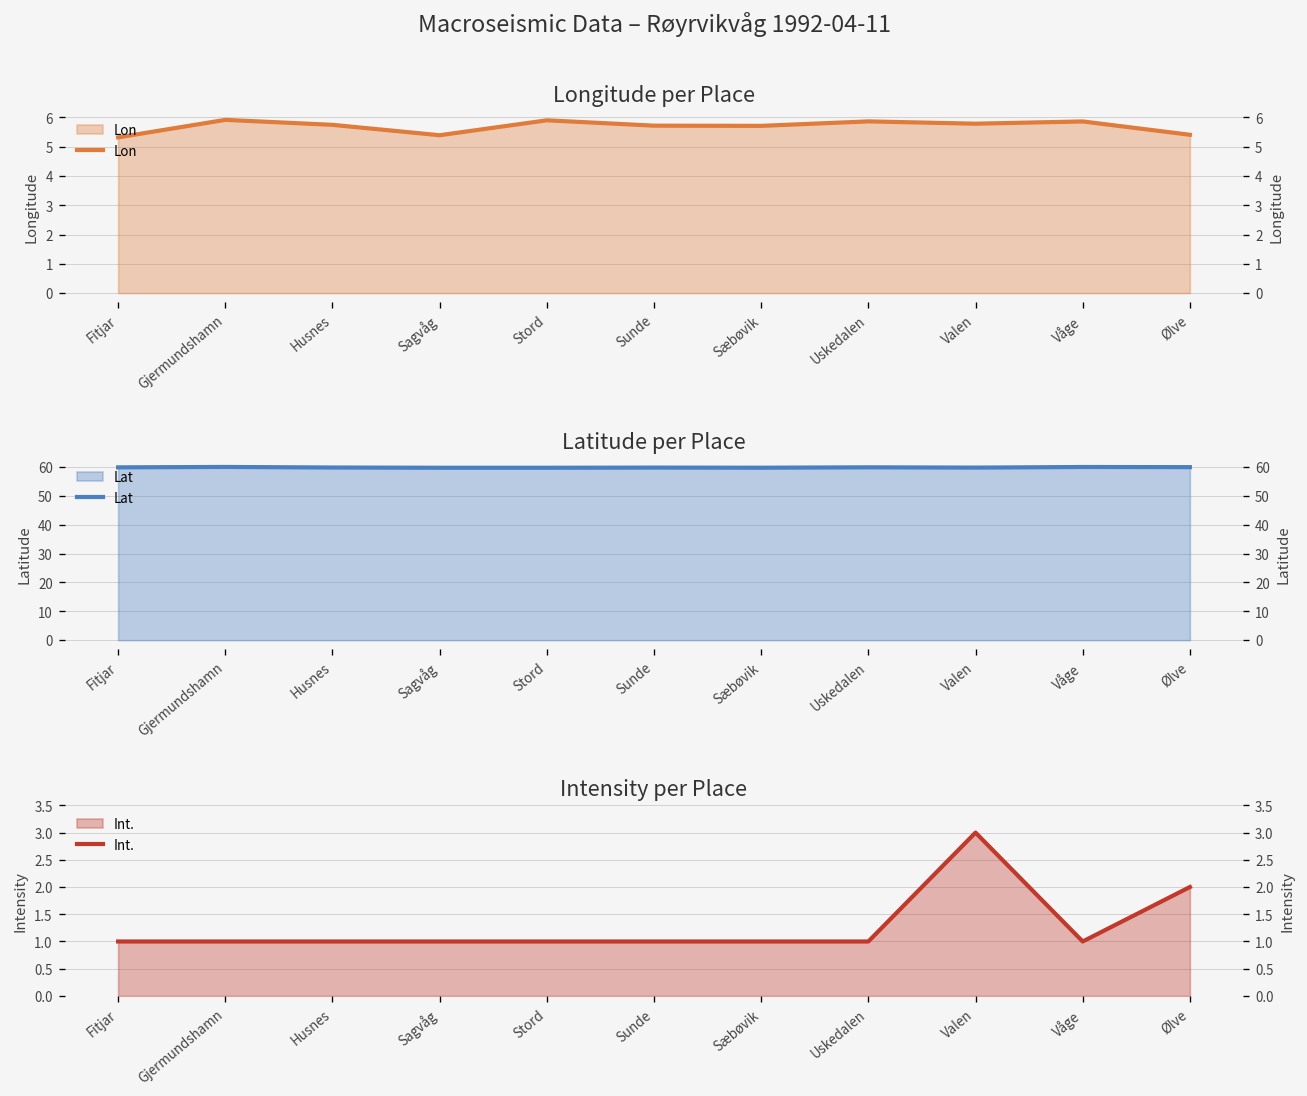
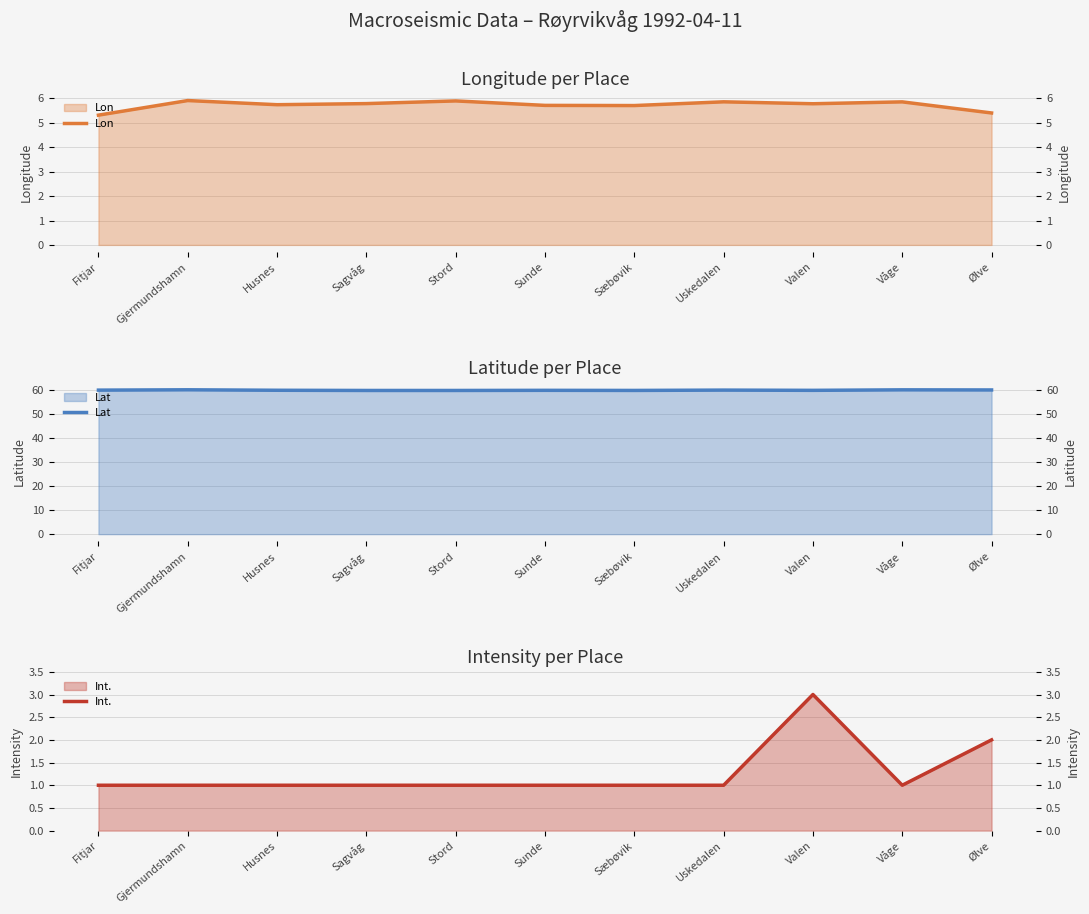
Longitude per Place, Sagvåg: 5.4 -> 5.8
